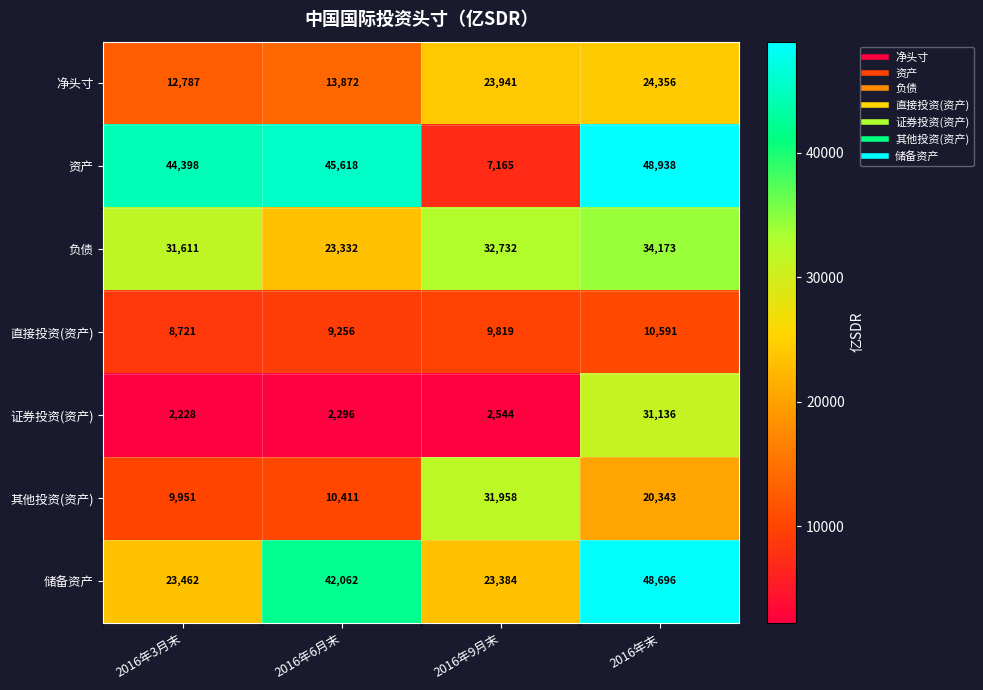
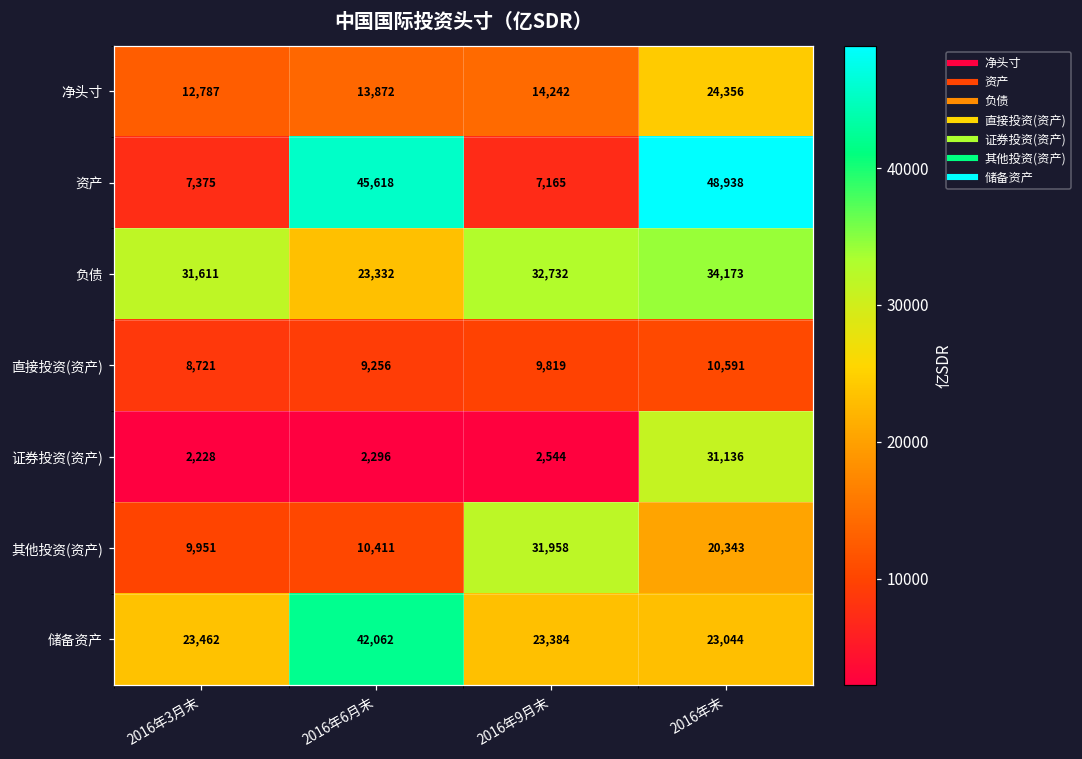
净头寸, 2016年9月末: 23,941 -> 14,242
资产, 2016年3月末: 44,398 -> 7,375
储备资产, 2016年末: 48,696 -> 23,044
